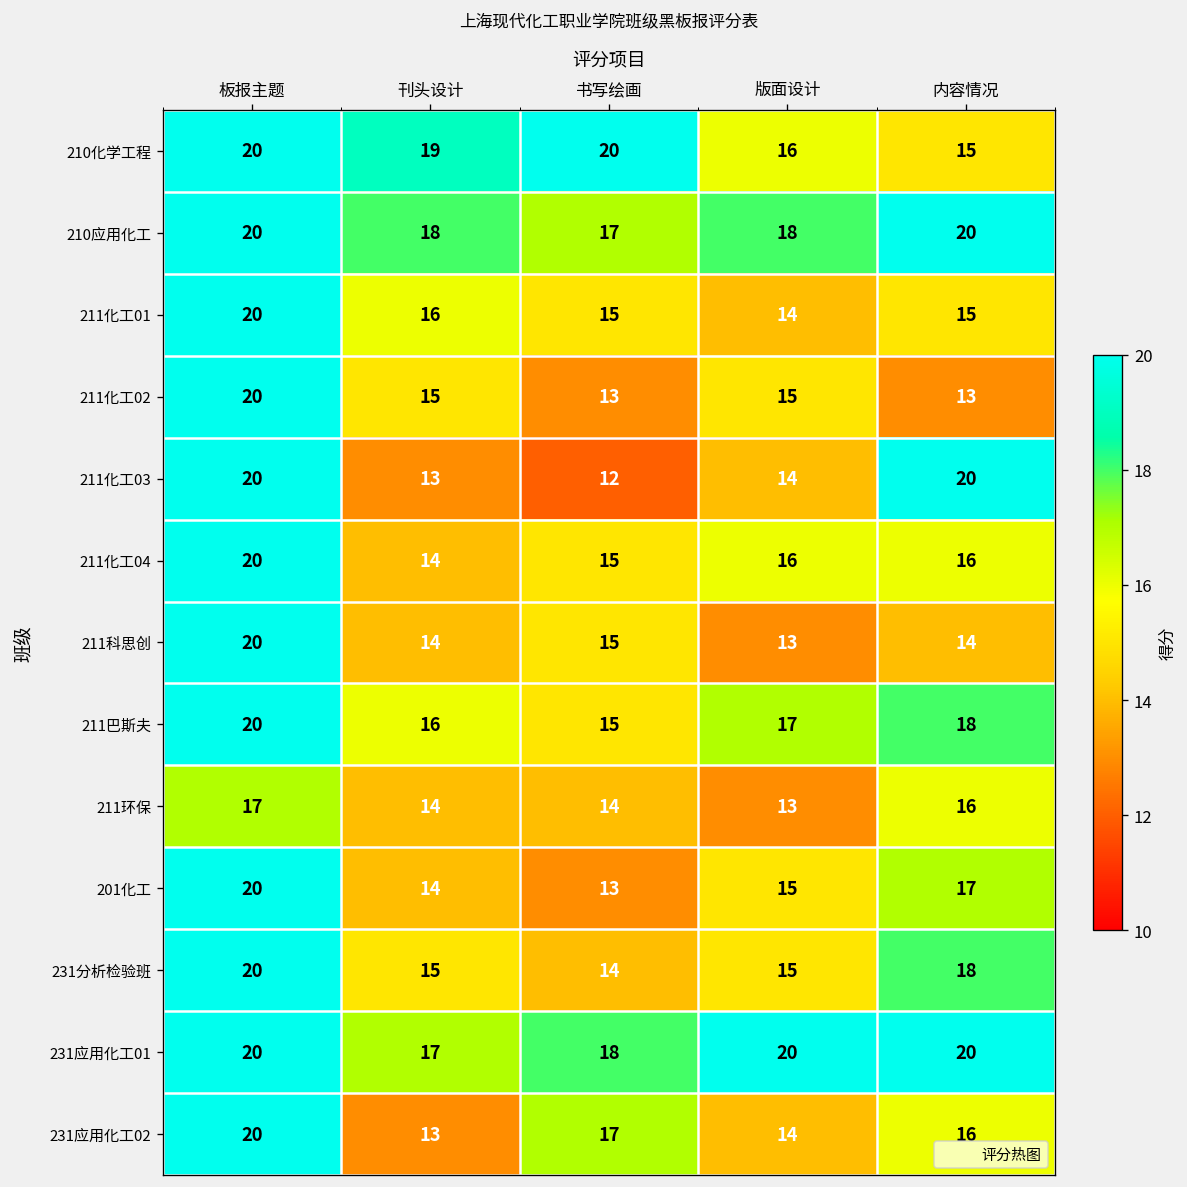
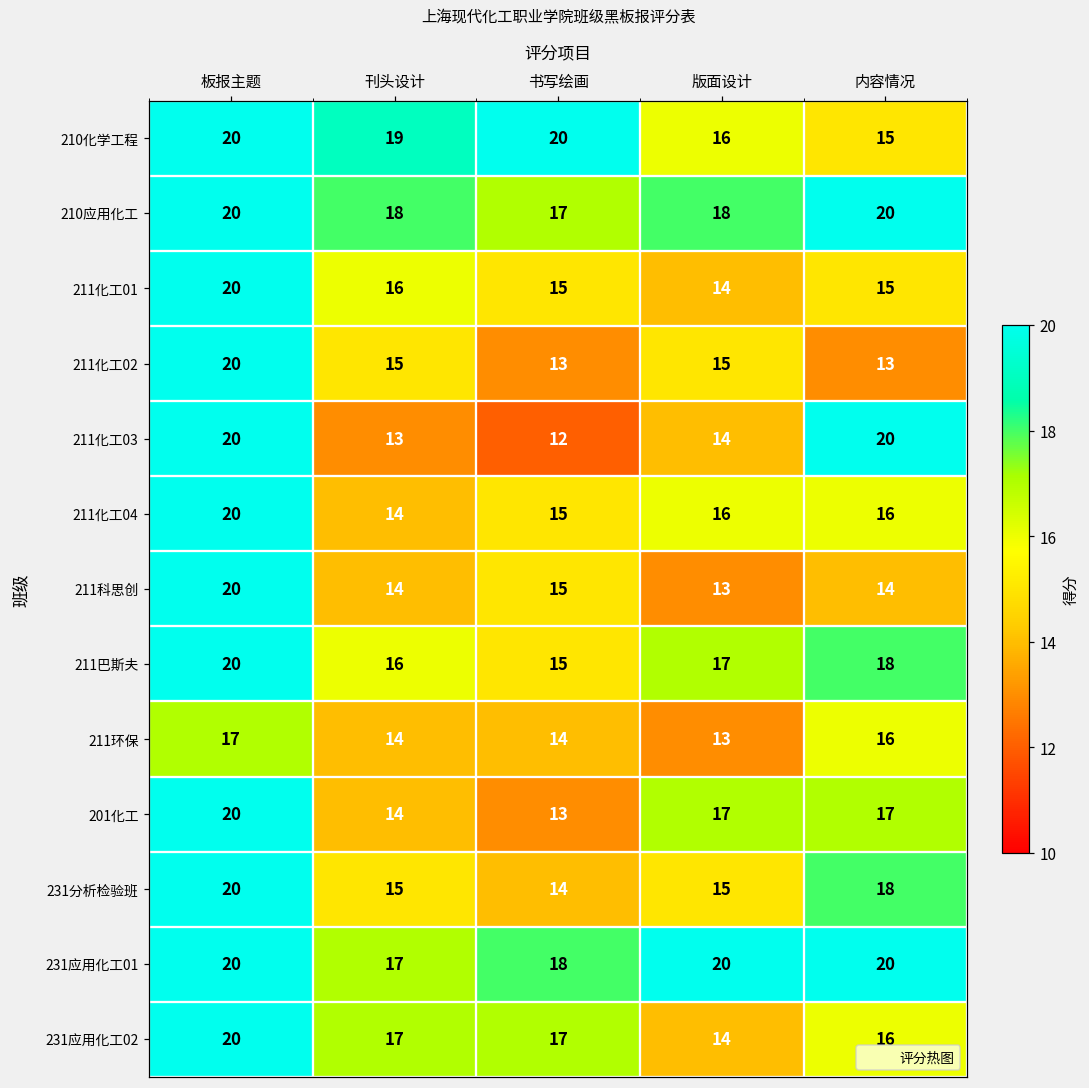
201化工, 版面设计: 15 -> 17
231应用化工02, 刊头设计: 13 -> 17
